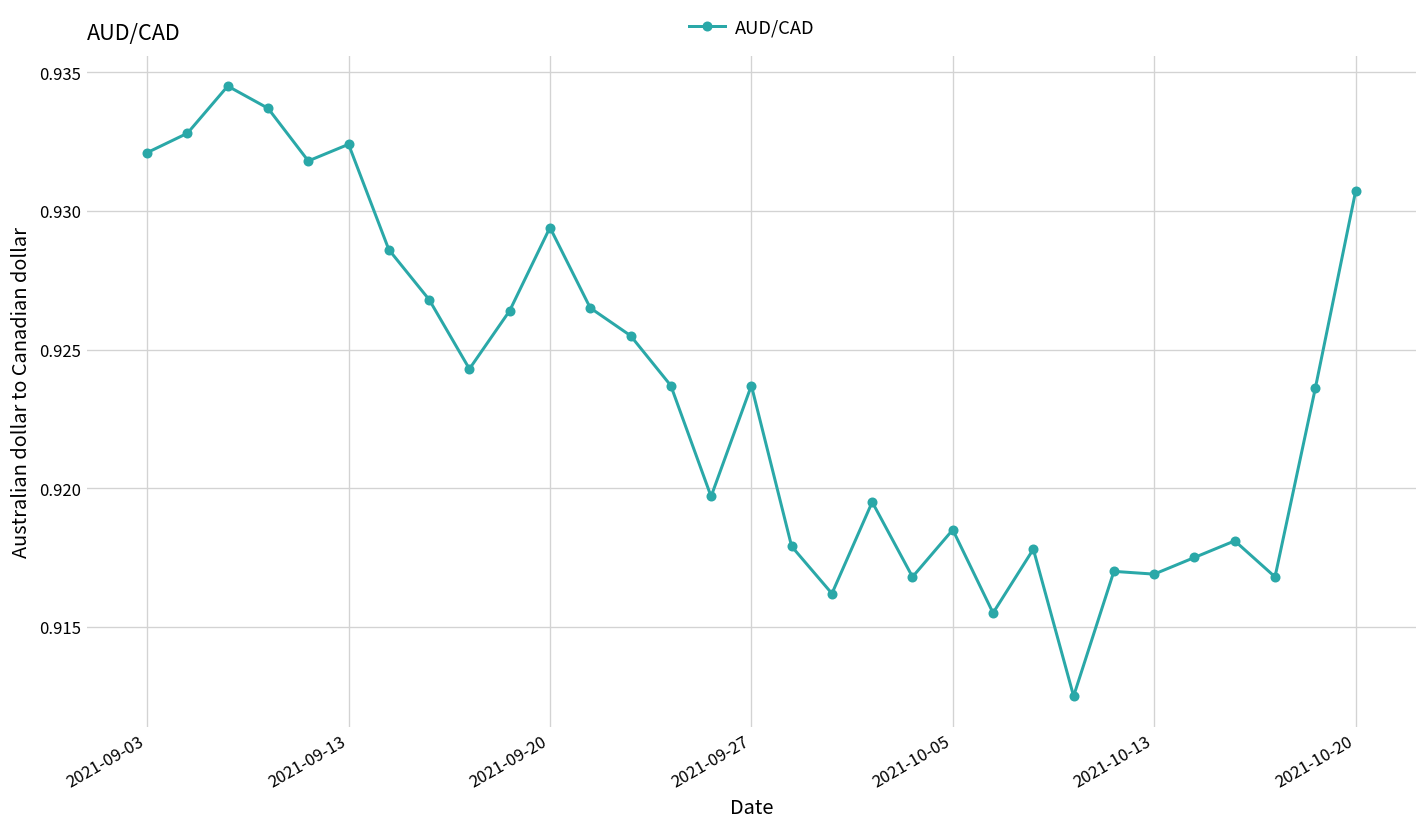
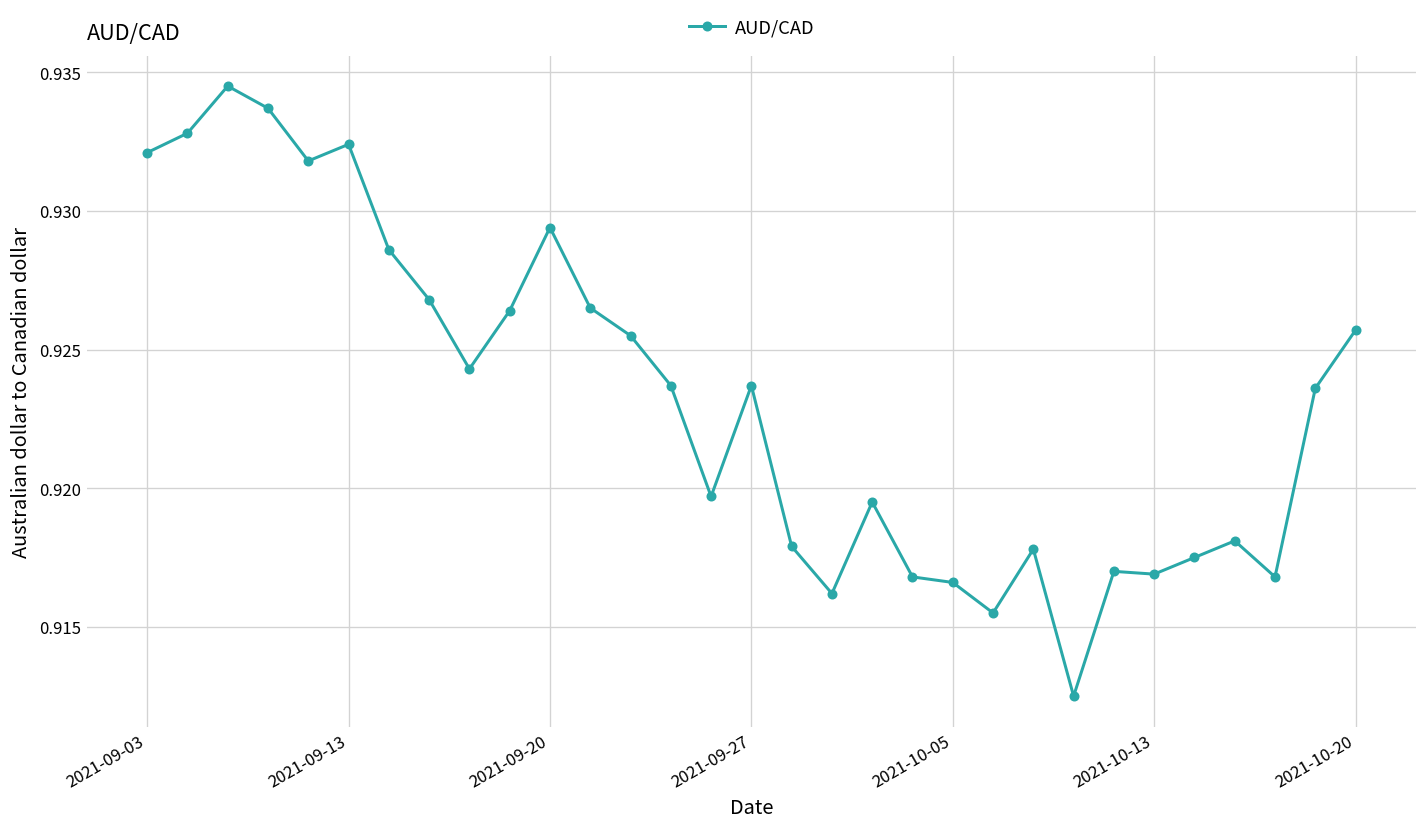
2021-10-05: 0.9185 -> 0.9166
2021-10-20: 0.9307 -> 0.9257
